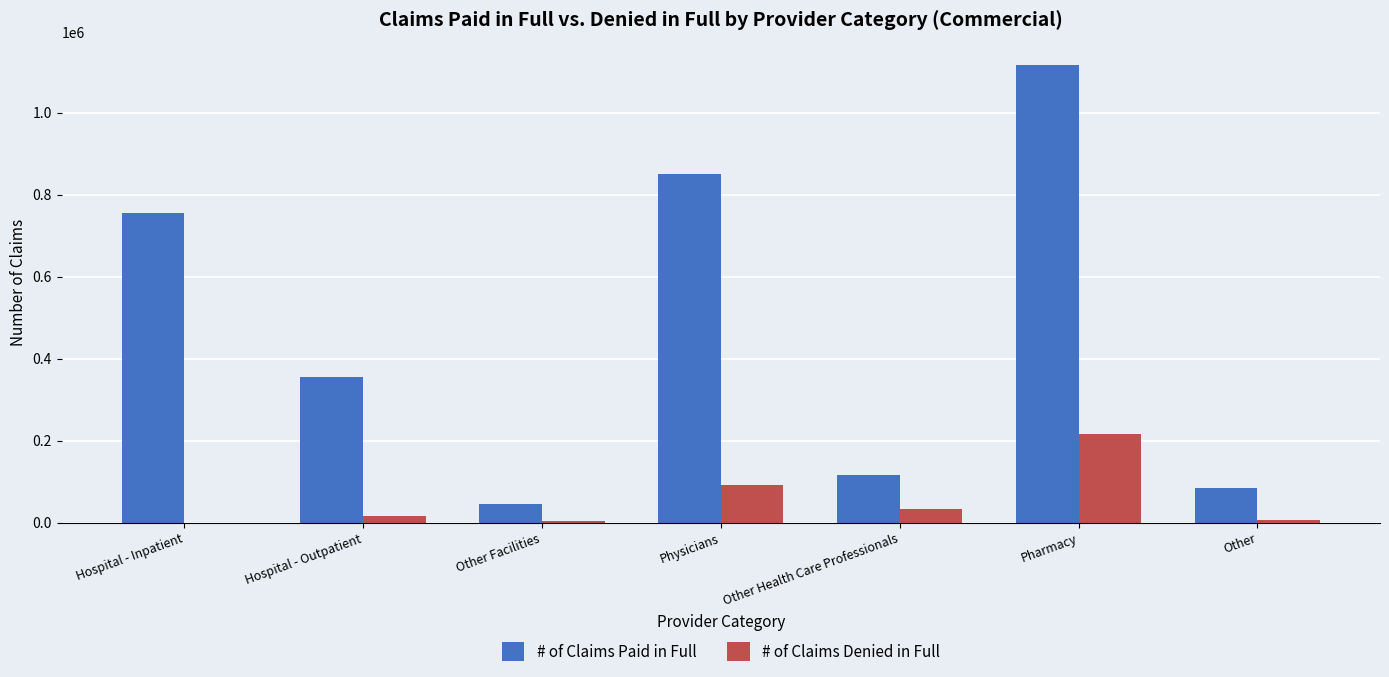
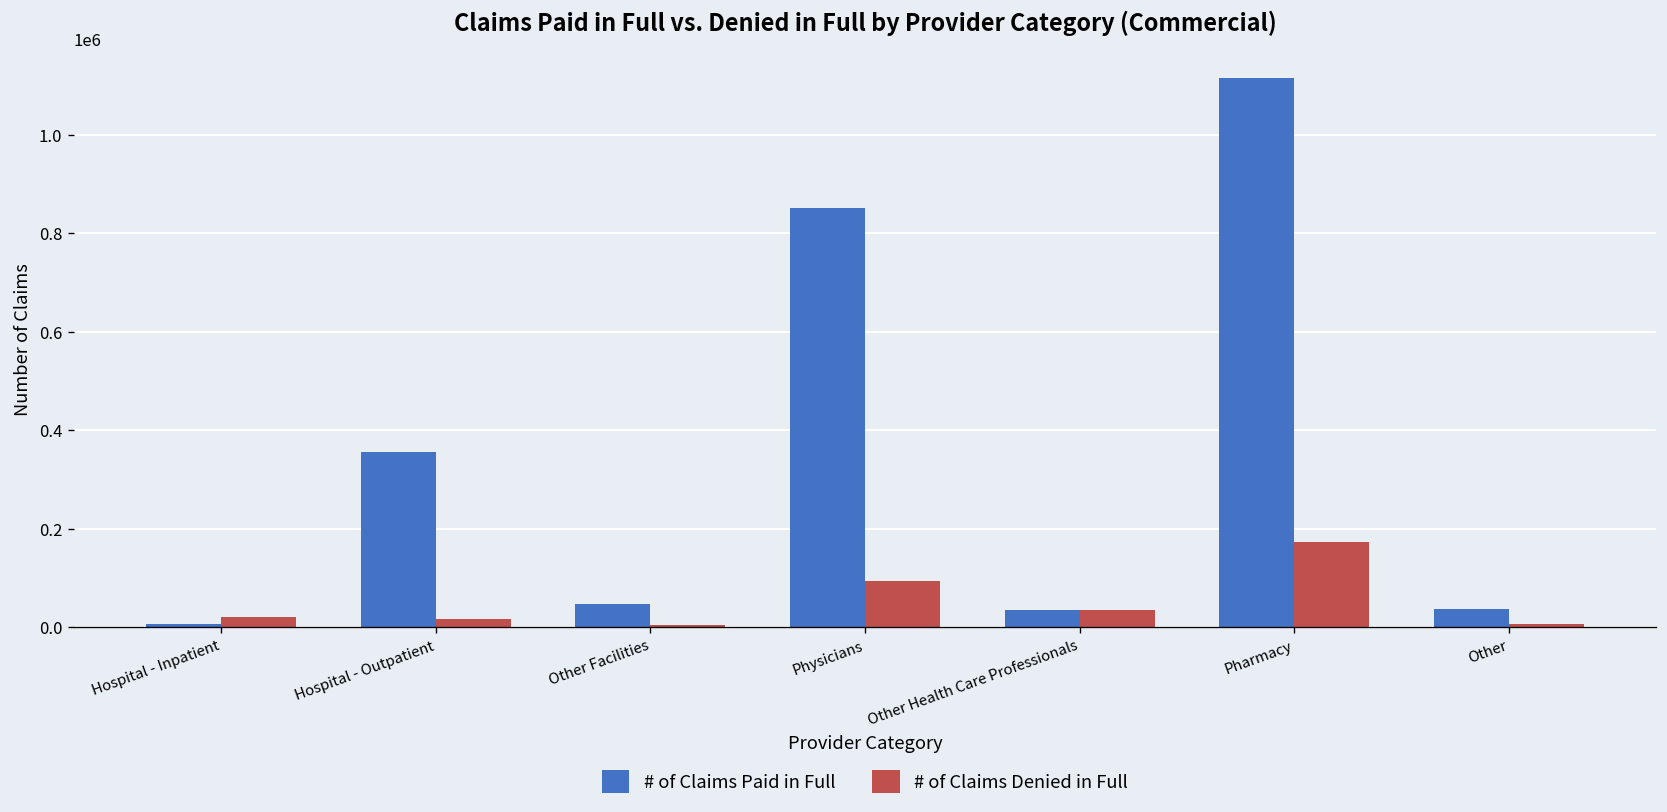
# of Claims Paid in Full, Hospital - Inpatient: 760000 -> 10000
# of Claims Denied in Full, Hospital - Inpatient: 0 -> 20000
# of Claims Paid in Full, Other Health Care Professionals: 120000 -> 40000
# of Claims Denied in Full, Pharmacy: 220000 -> 170000
# of Claims Paid in Full, Other: 90000 -> 40000
